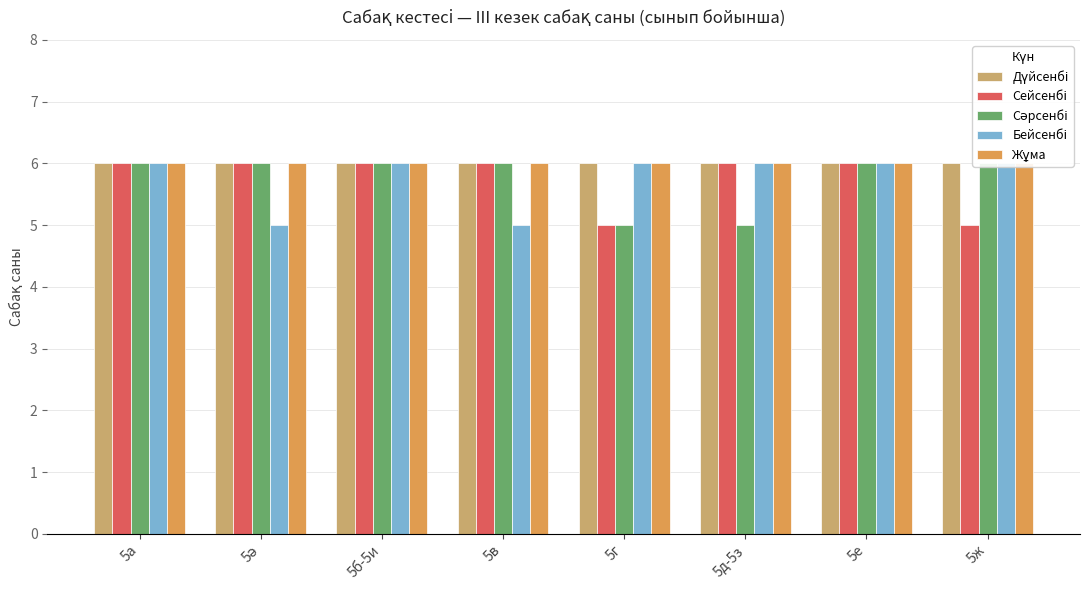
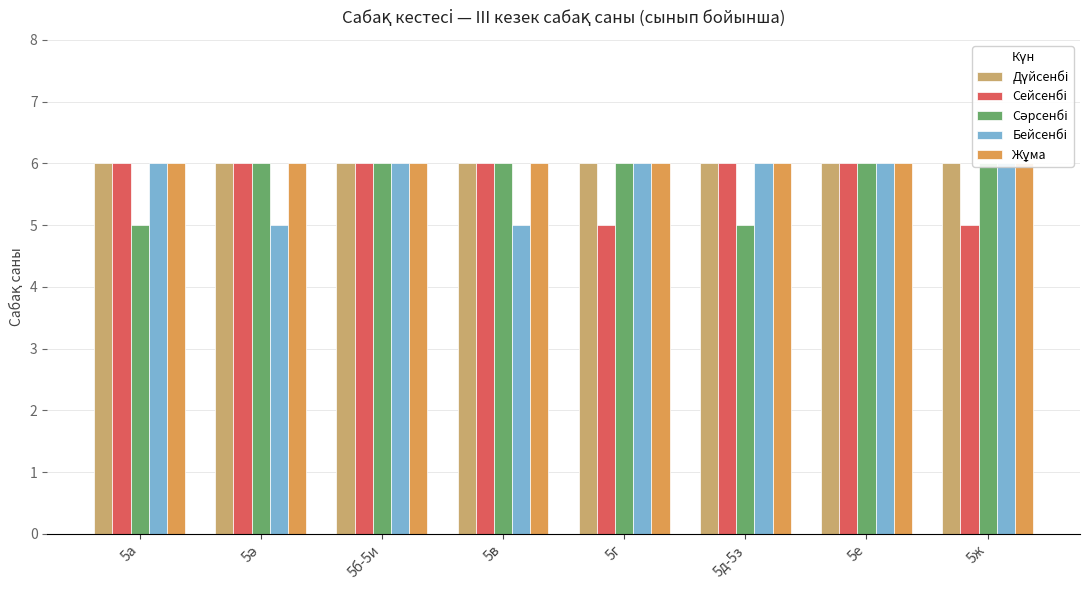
Сәрсенбі, 5а: 6 -> 5
Сәрсенбі, 5г: 5 -> 6
